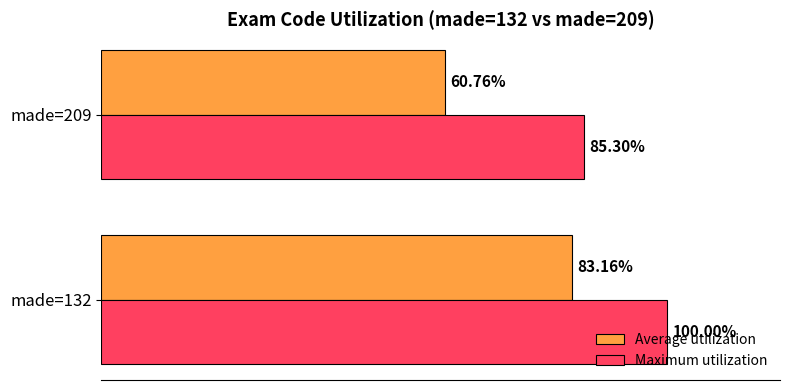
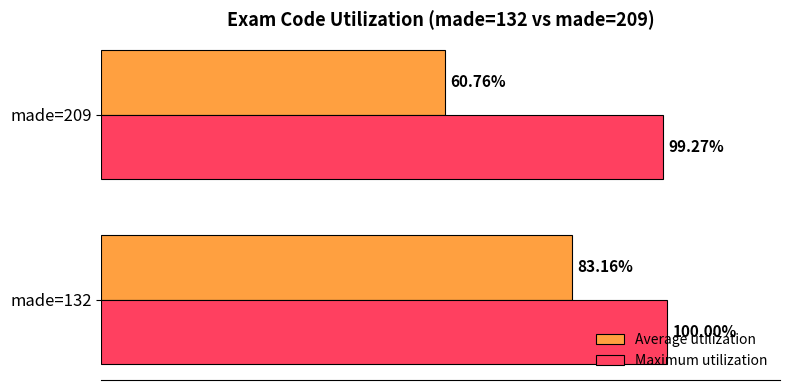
Maximum utilization, made=209: 85.30% -> 99.27%
